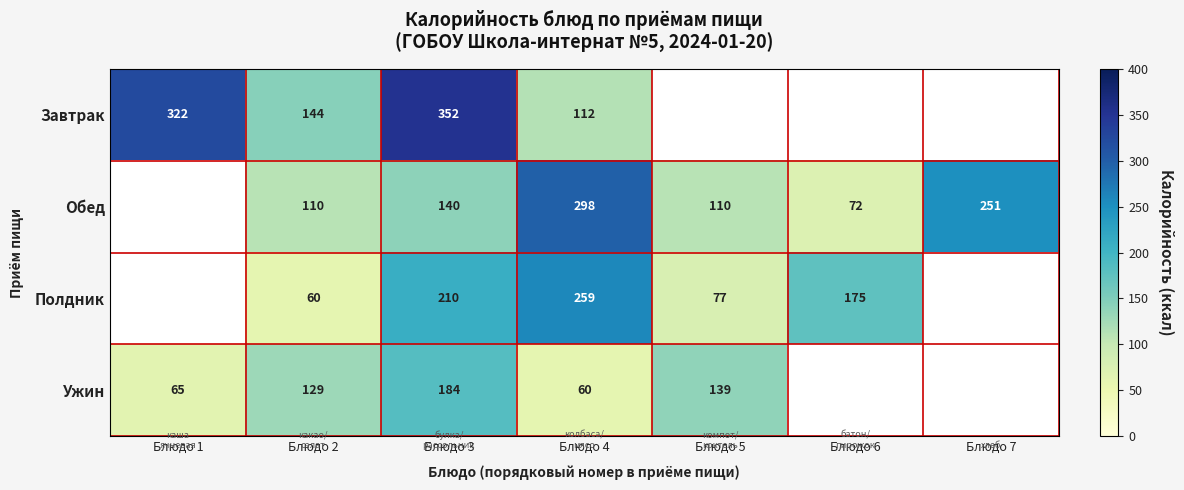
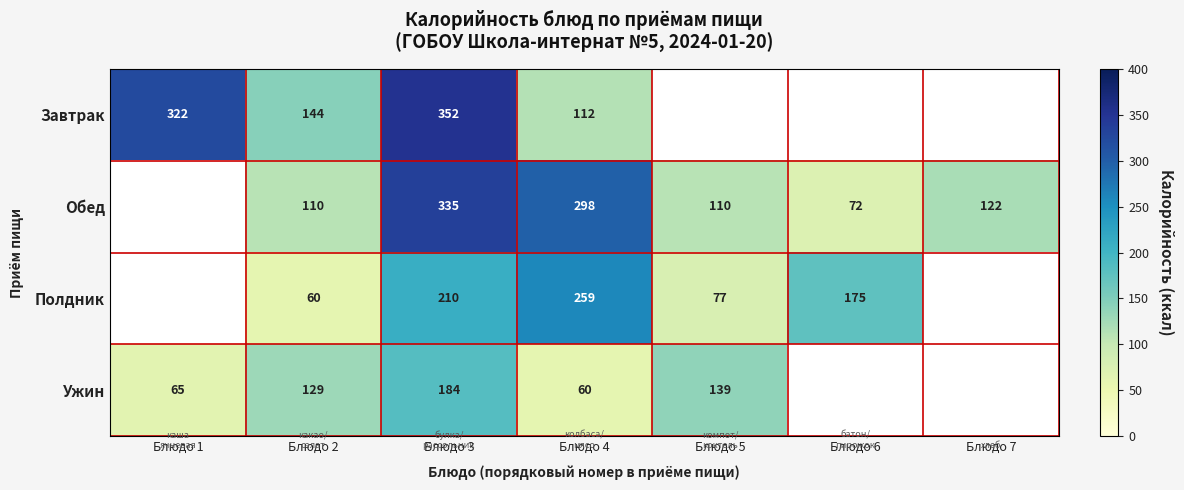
Обед, Блюдо 3: 140 -> 335
Обед, Блюдо 7: 251 -> 122
